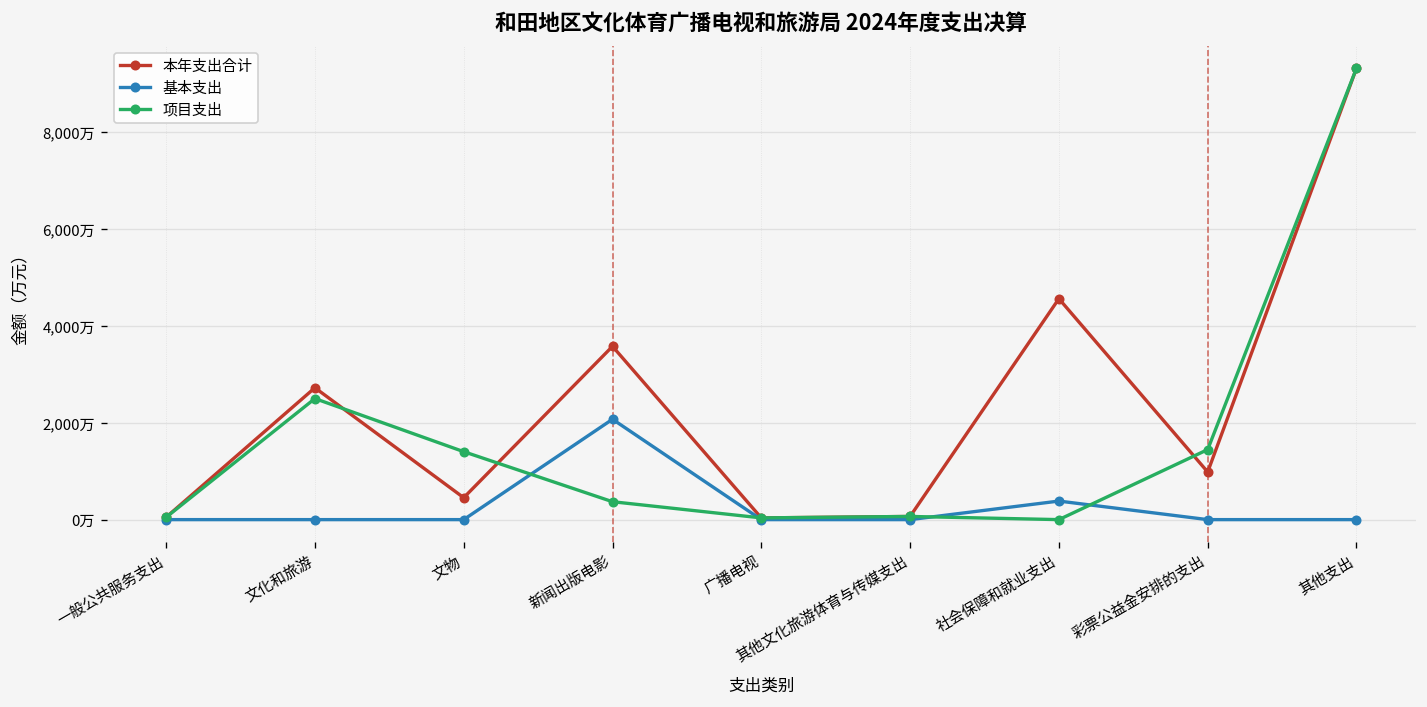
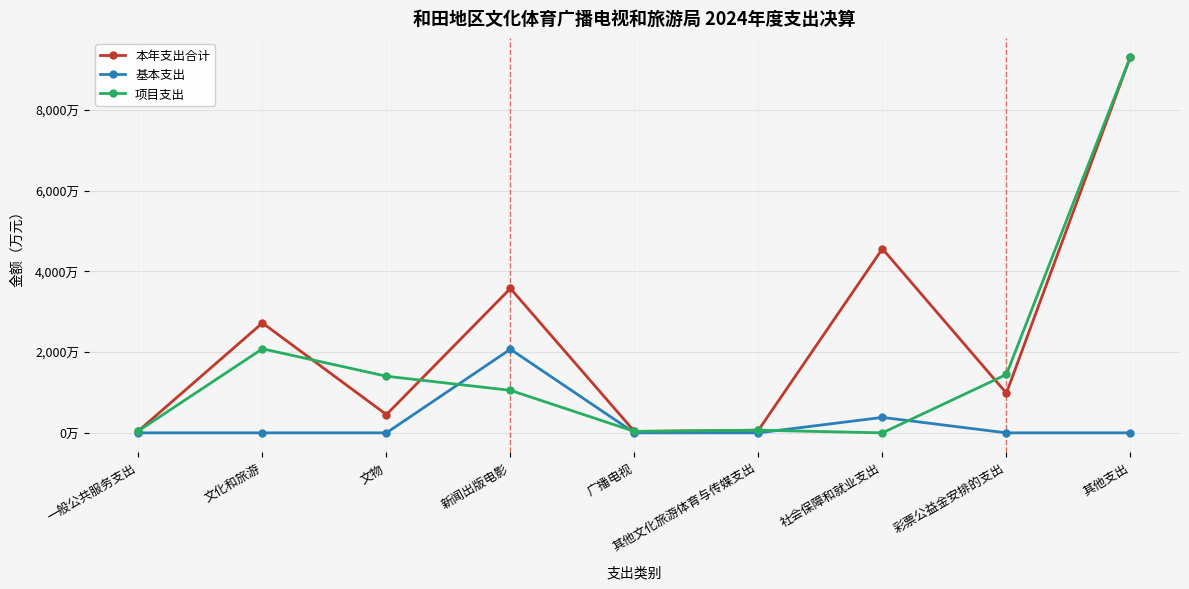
项目支出, 文化和旅游: 2,500万 -> 2,100万
项目支出, 新闻出版电影: 400万 -> 1,100万
